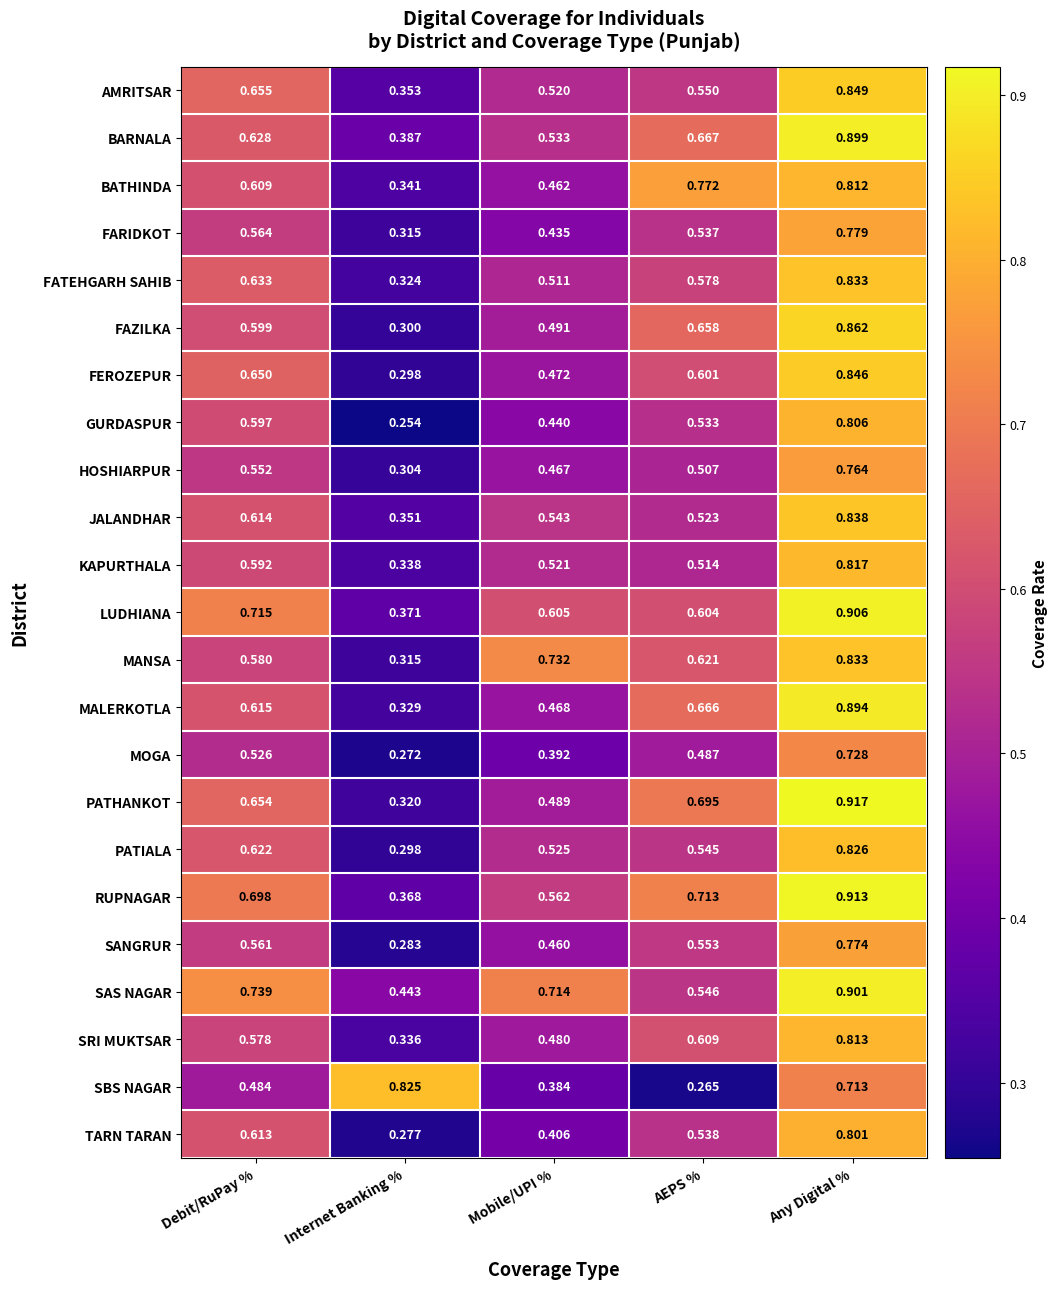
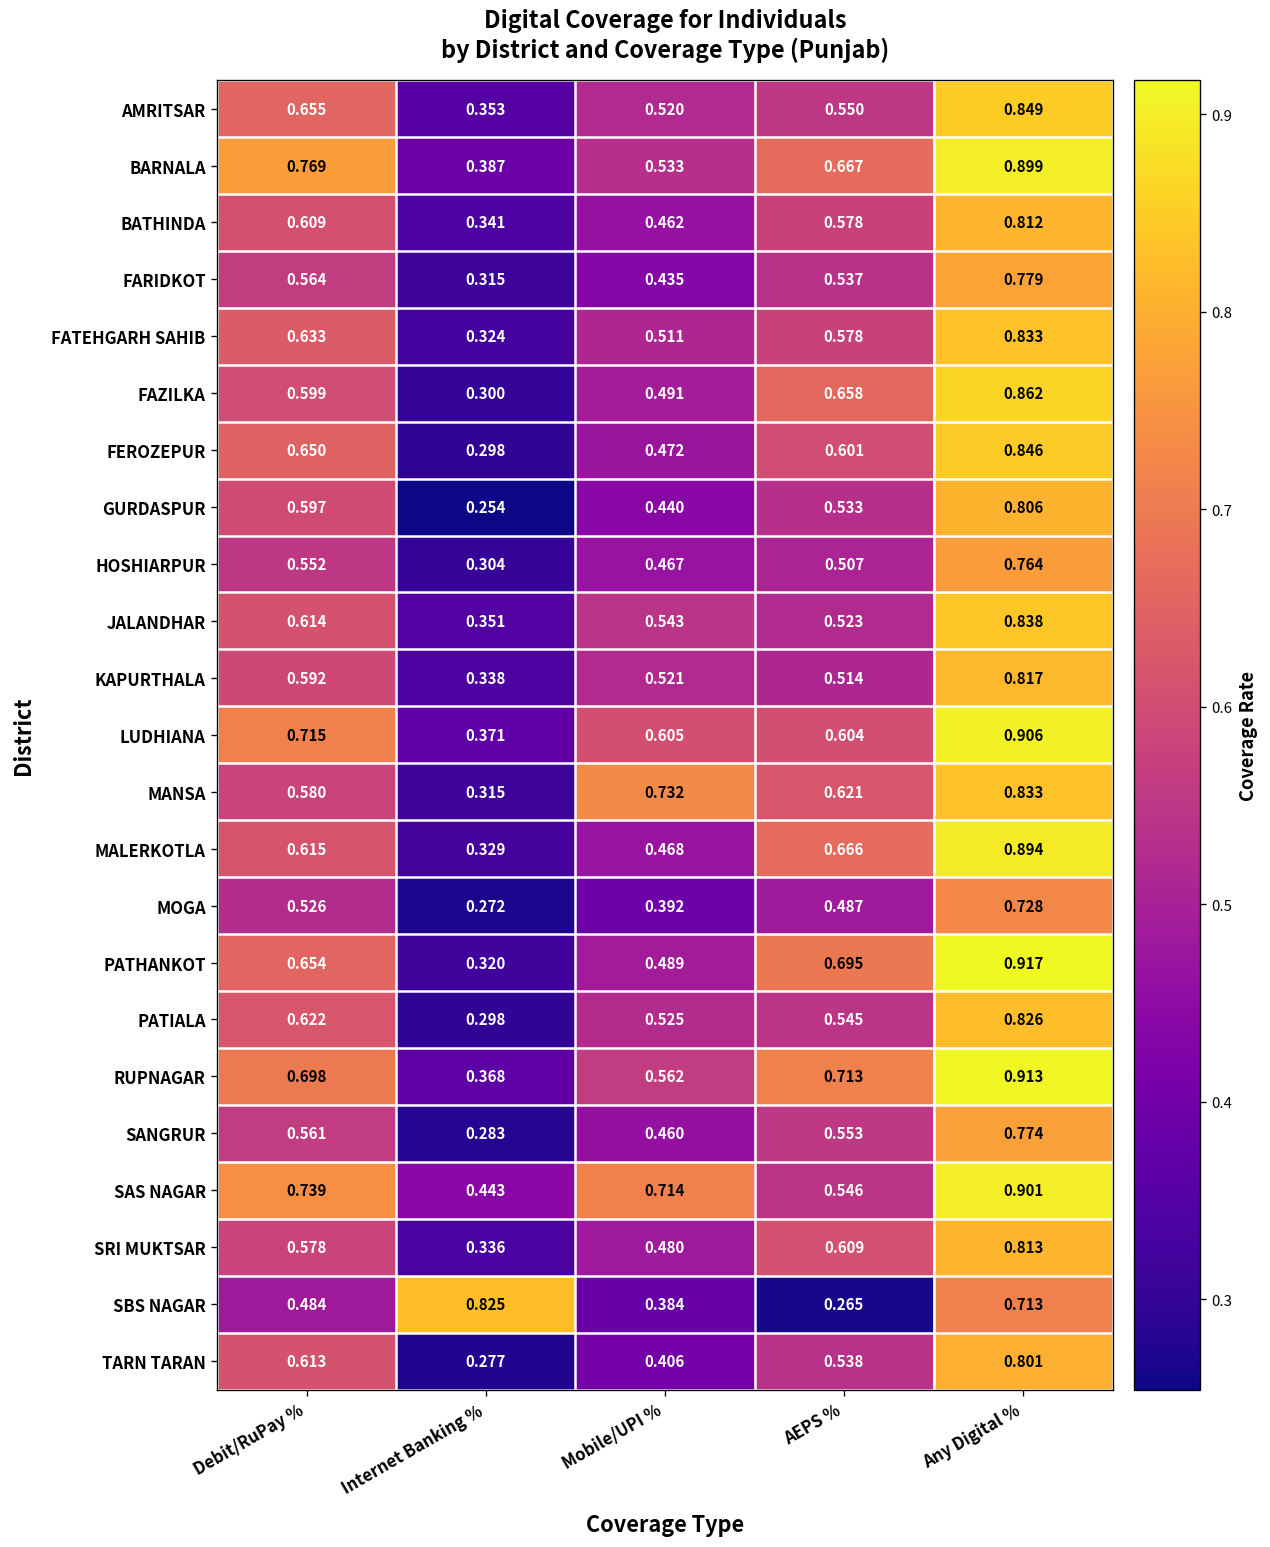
BARNALA, Debit/RuPay %: 0.628 -> 0.769
BATHINDA, AEPS %: 0.772 -> 0.578
